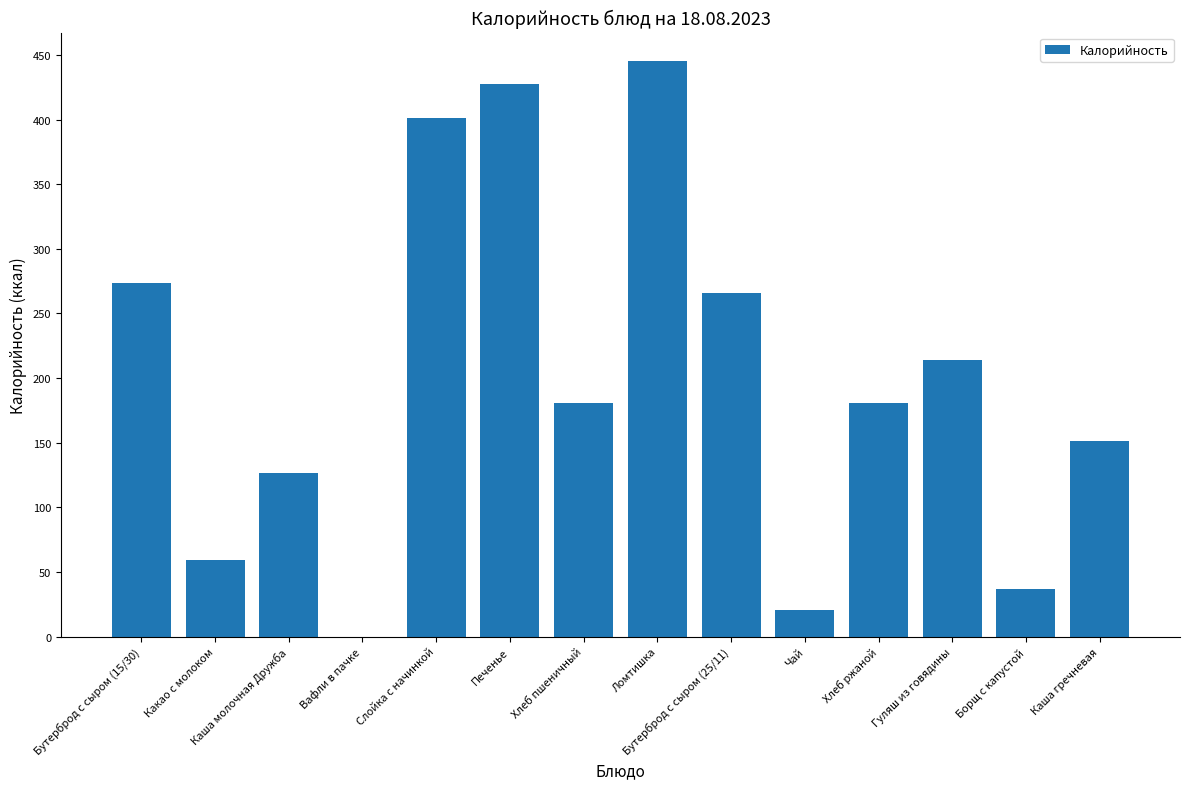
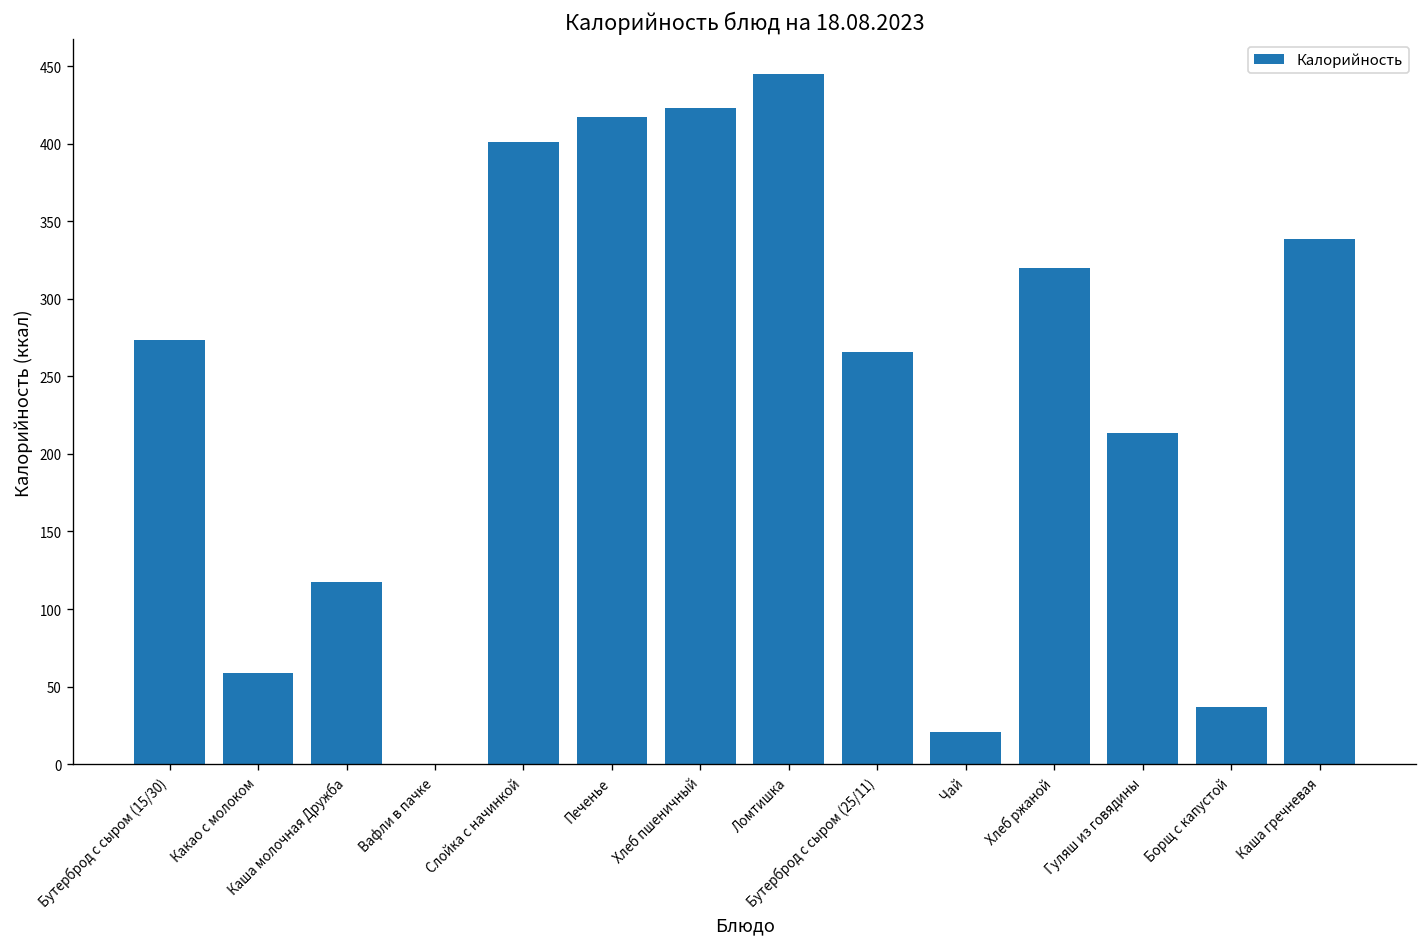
Каша молочная Дружба: 127 -> 117
Печенье: 428 -> 417
Хлеб пшеничный: 181 -> 423
Хлеб ржаной: 181 -> 320
Каша гречневая: 151 -> 339
